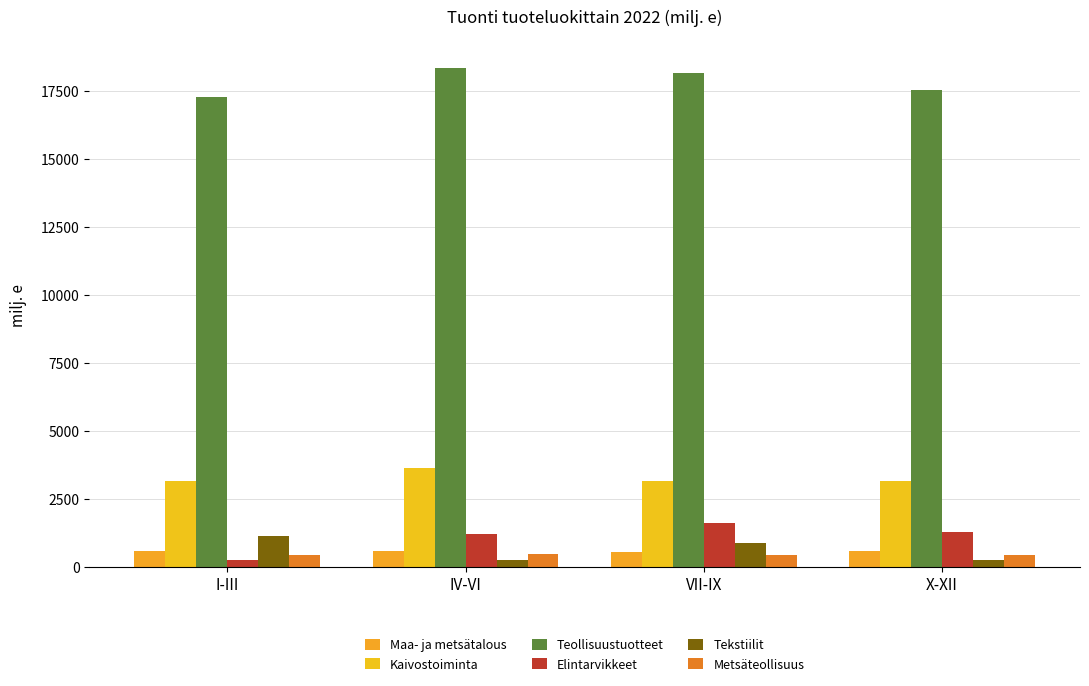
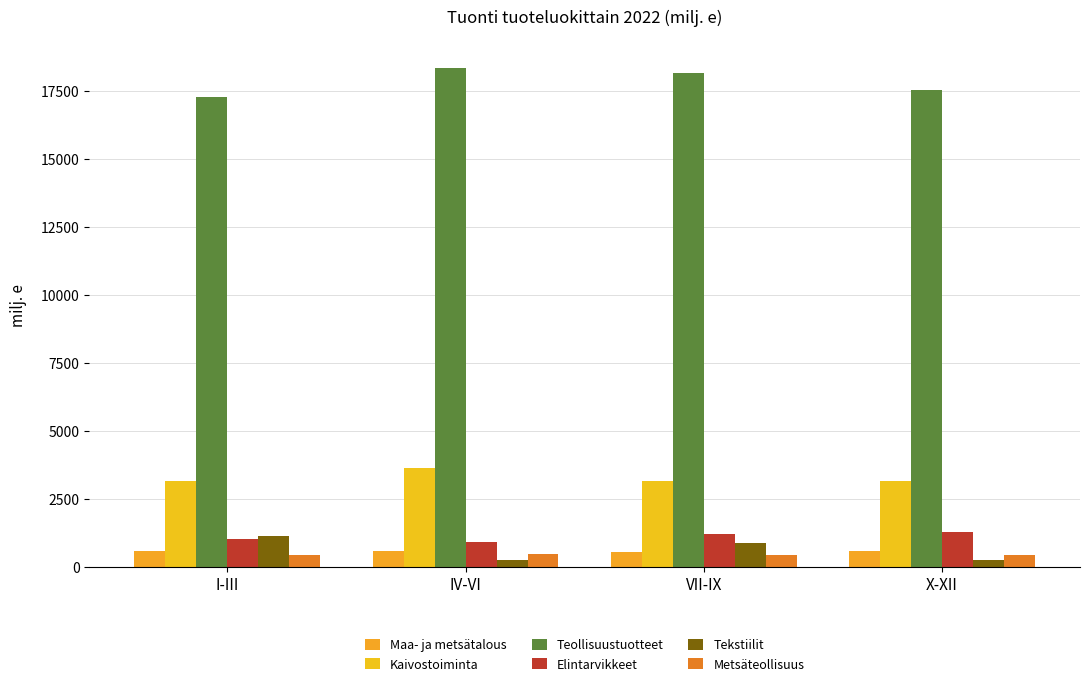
Elintarvikkeet, I-III: 300 -> 1000
Elintarvikkeet, IV-VI: 1200 -> 900
Elintarvikkeet, VII-IX: 1600 -> 1200
